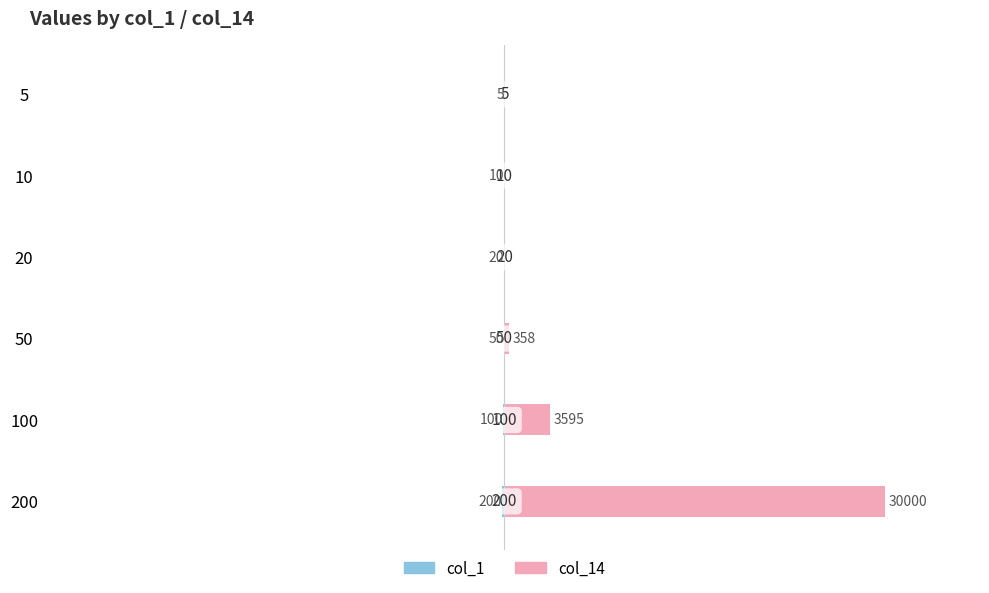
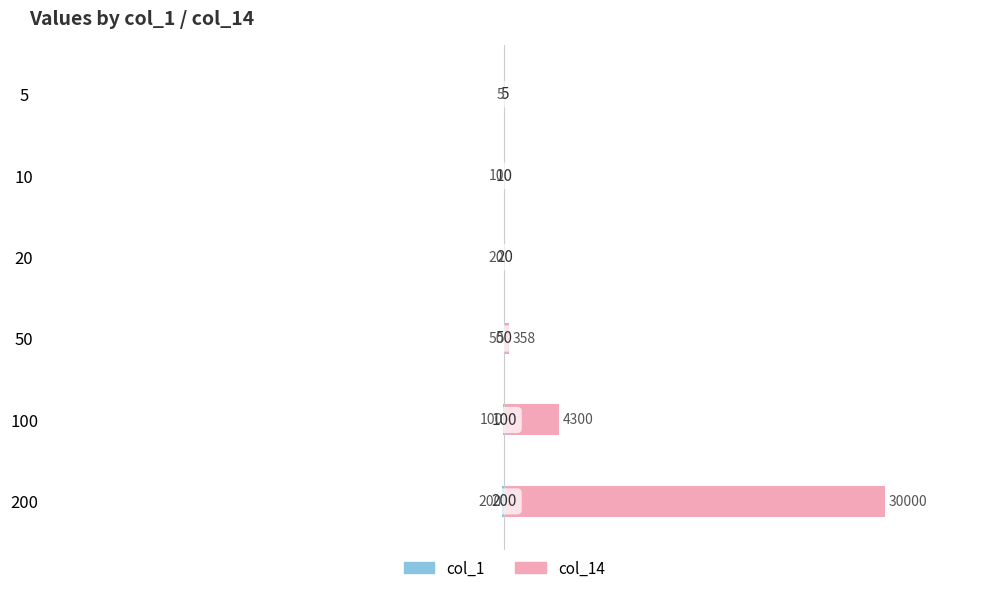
col_14, 100: 3595 -> 4300
